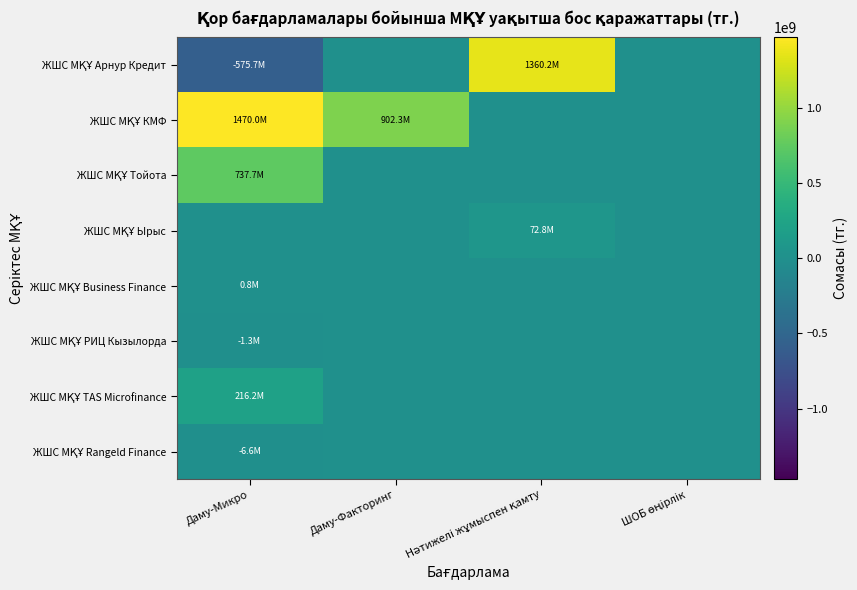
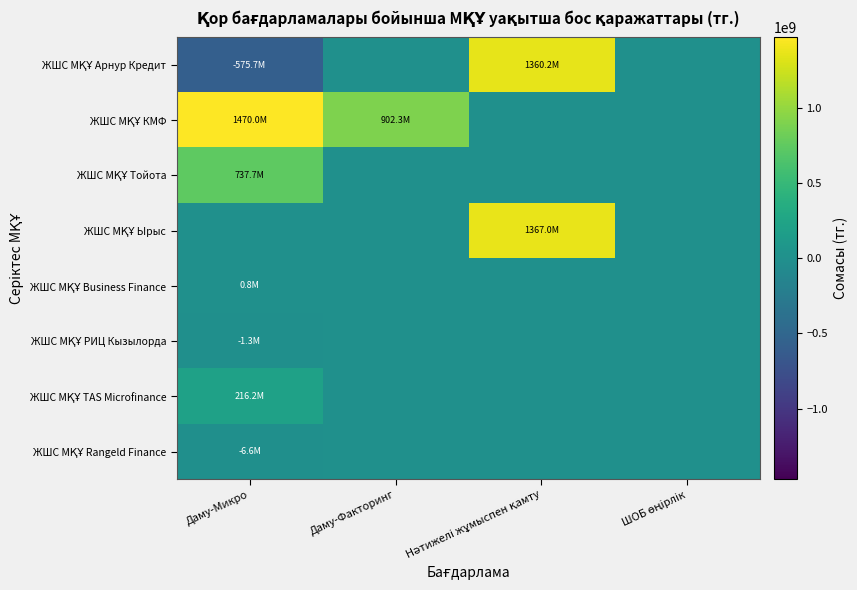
ЖШС МҚҰ Ырыс, Нәтижелі жұмыспен қамту: 72.8M -> 1367.0M
